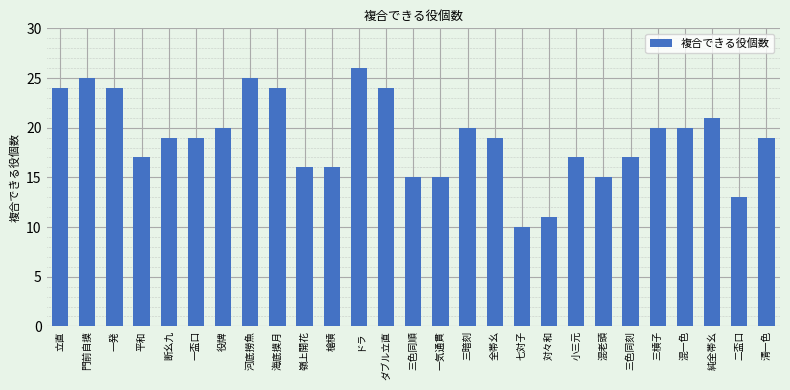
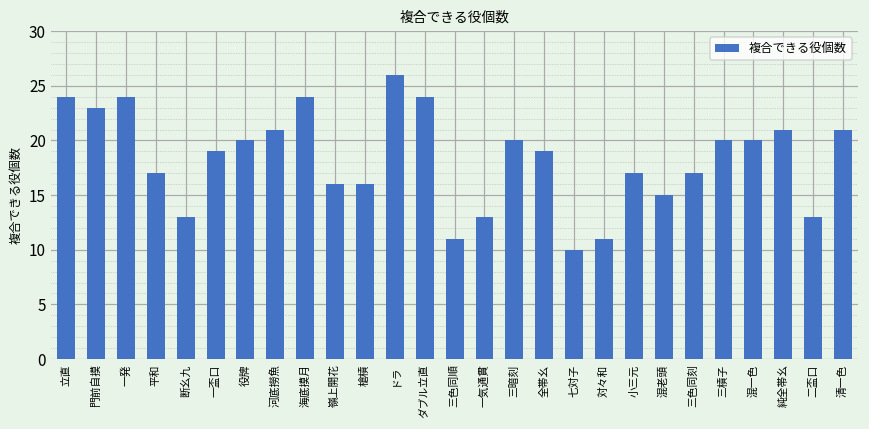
門前自摸: 25 -> 23
断幺九: 19 -> 13
河底撈魚: 25 -> 21
三色同順: 15 -> 11
一気通貫: 15 -> 13
清一色: 19 -> 21
